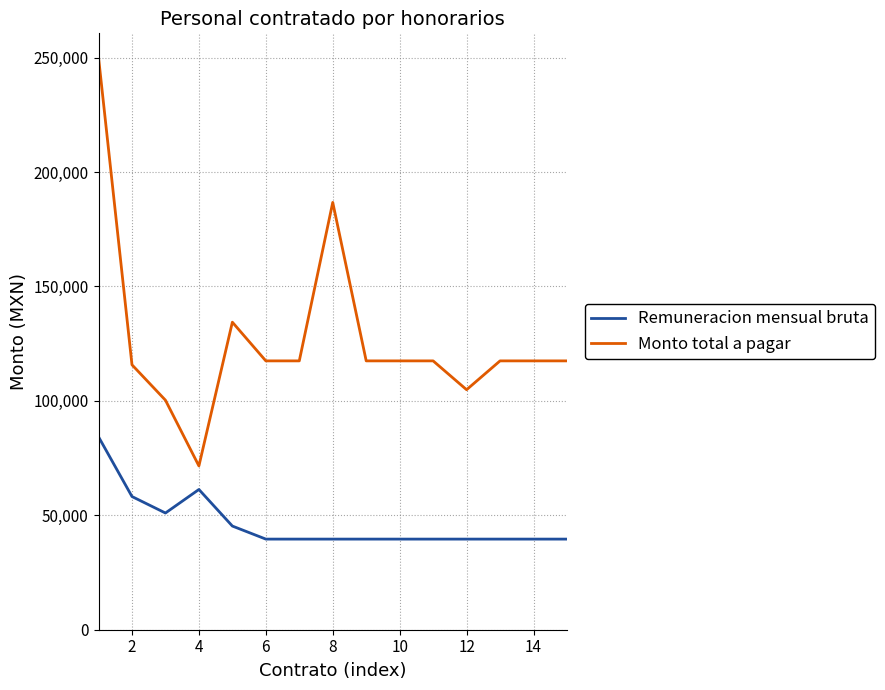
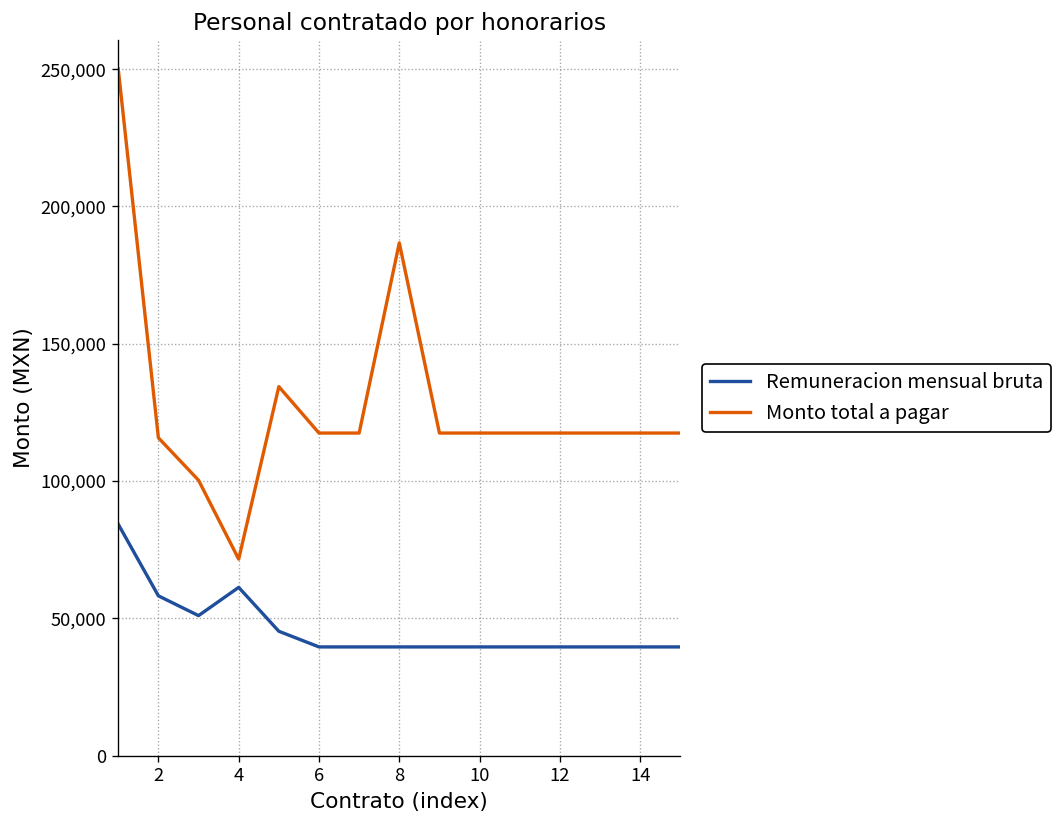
Monto total a pagar, 12: 105,000 -> 117,000
